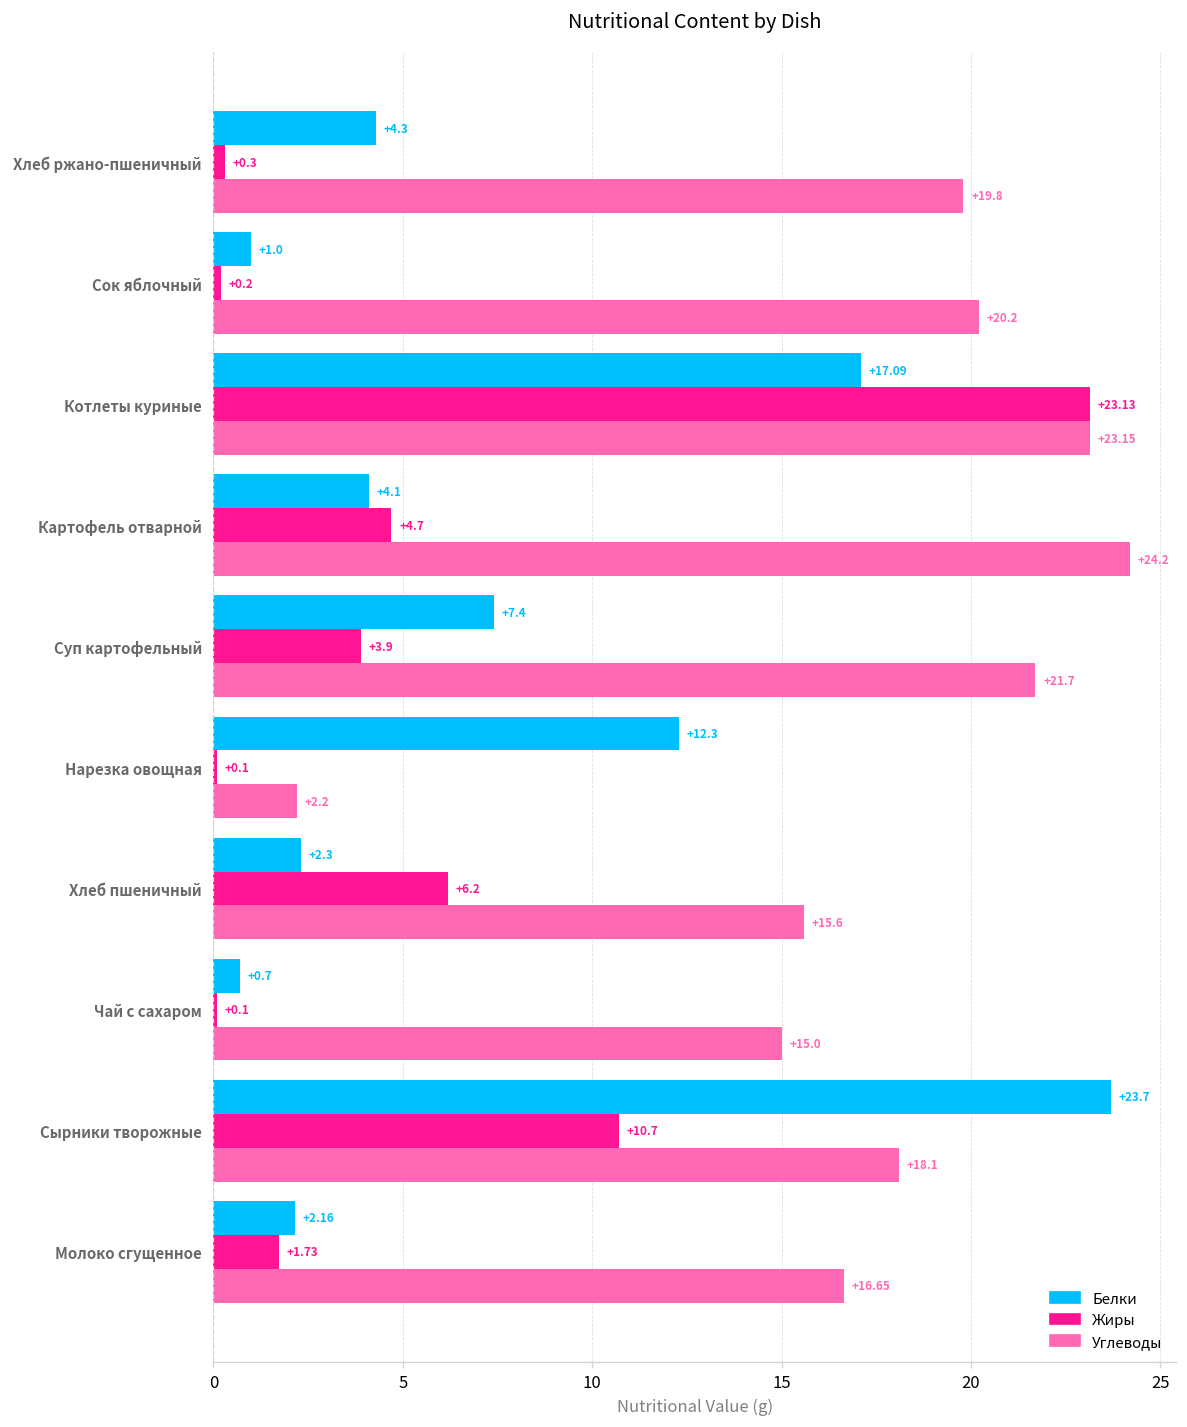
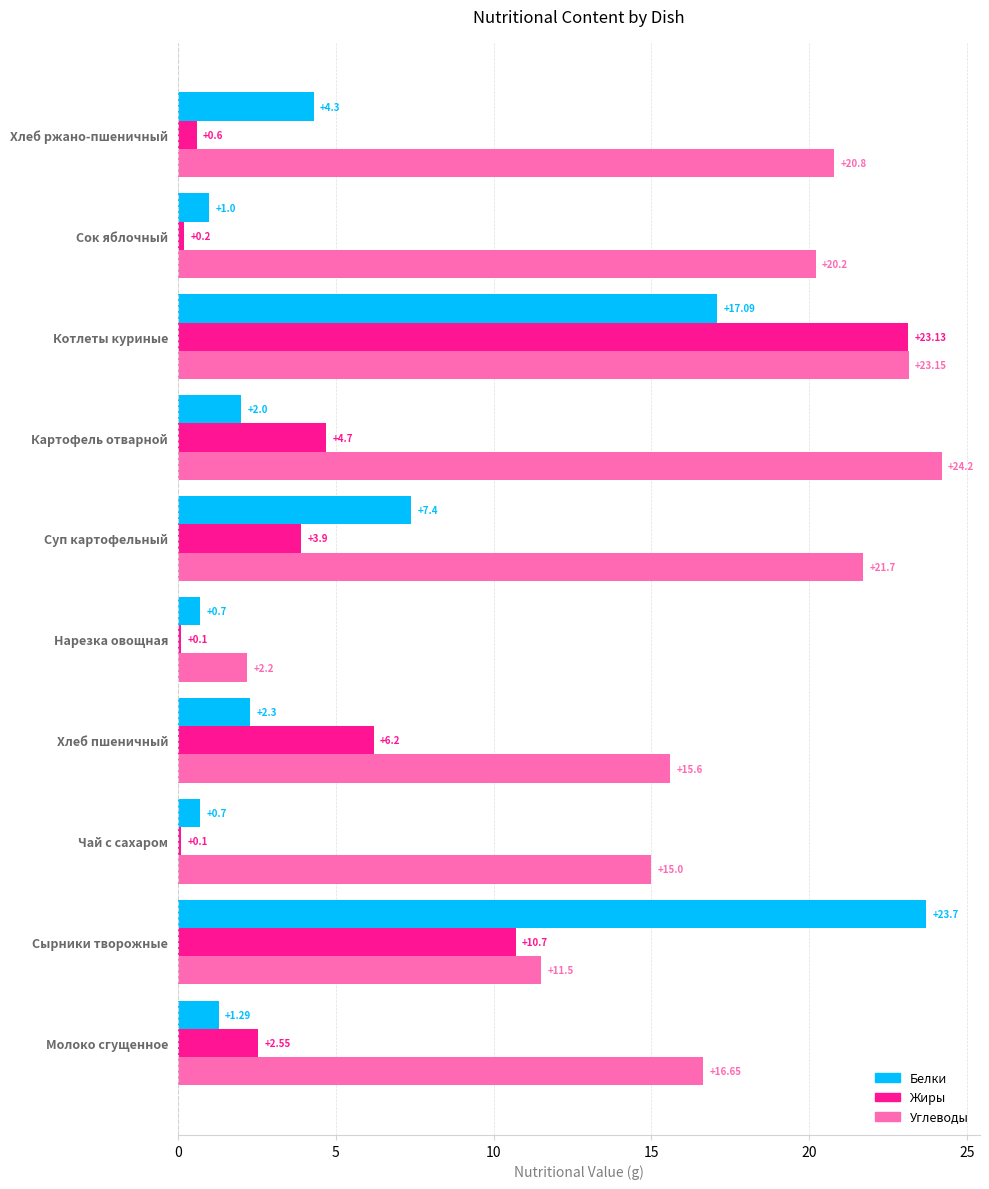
Жиры, Хлеб ржано-пшеничный: +0.3 -> +0.6
Углеводы, Хлеб ржано-пшеничный: +19.8 -> +20.8
Белки, Картофель отварной: +4.1 -> +2.0
Белки, Нарезка овощная: +12.3 -> +0.7
Углеводы, Сырники творожные: +18.1 -> +11.5
Белки, Молоко сгущенное: +2.16 -> +1.29
Жиры, Молоко сгущенное: +1.73 -> +2.55
